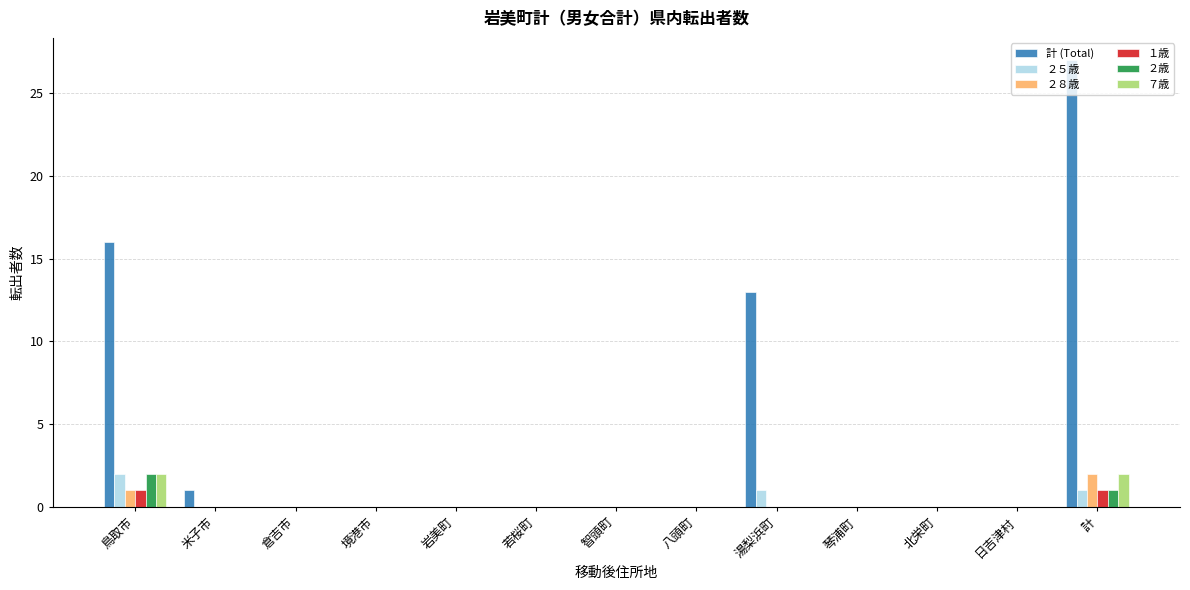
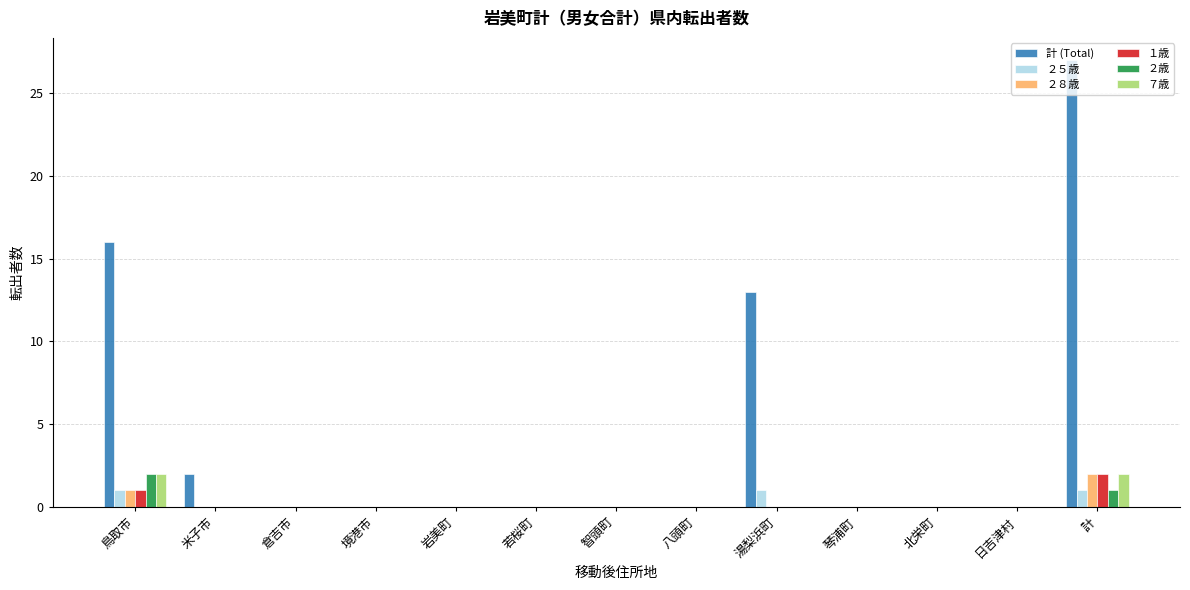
２５歳, 鳥取市: 2 -> 1
計 (Total), 米子市: 1 -> 2
１歳, 計: 1 -> 2
